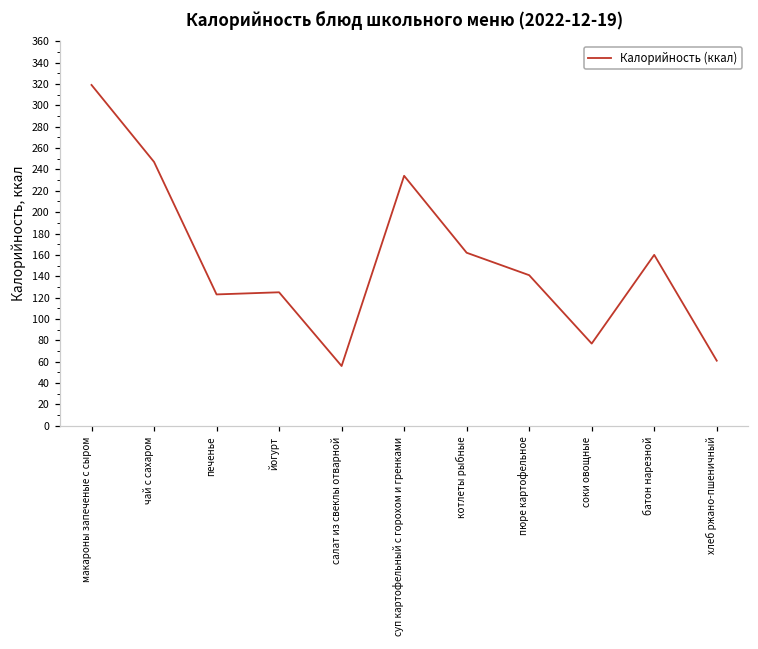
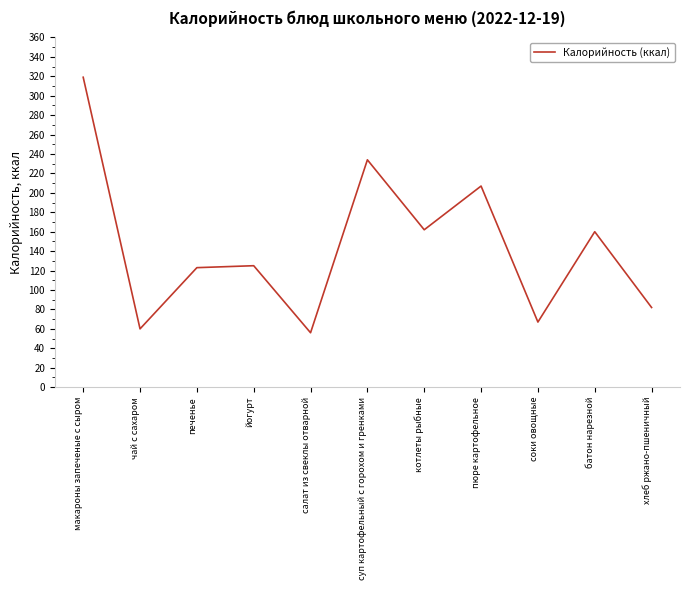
чай с сахаром: 250 -> 60
пюре картофельное: 140 -> 210
соки овощные: 80 -> 70
хлеб ржано-пшеничный: 60 -> 80
